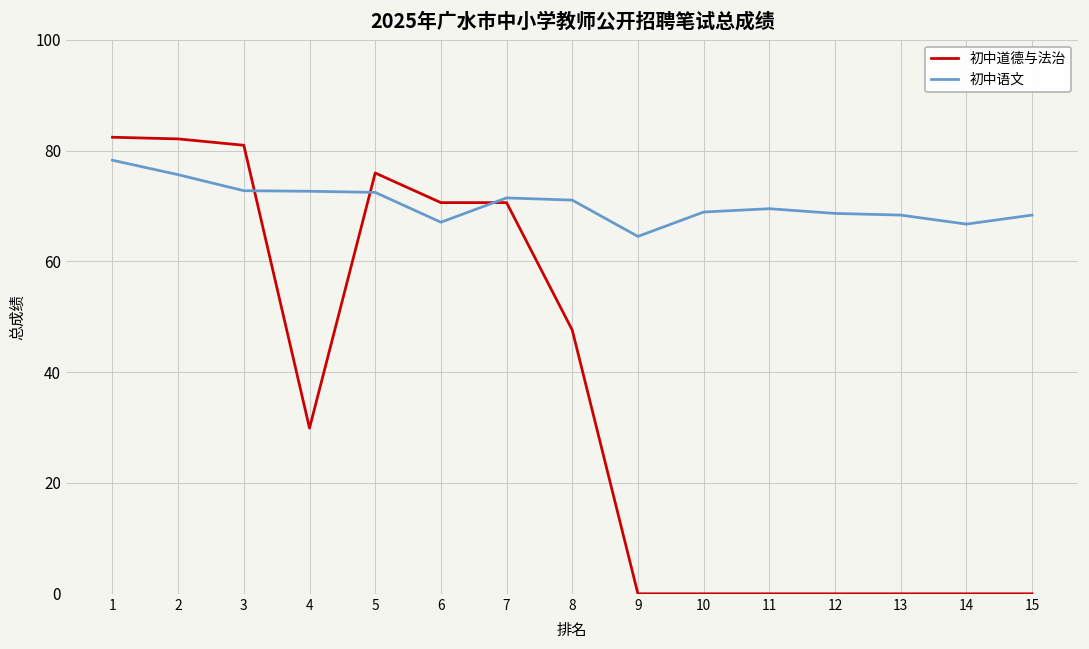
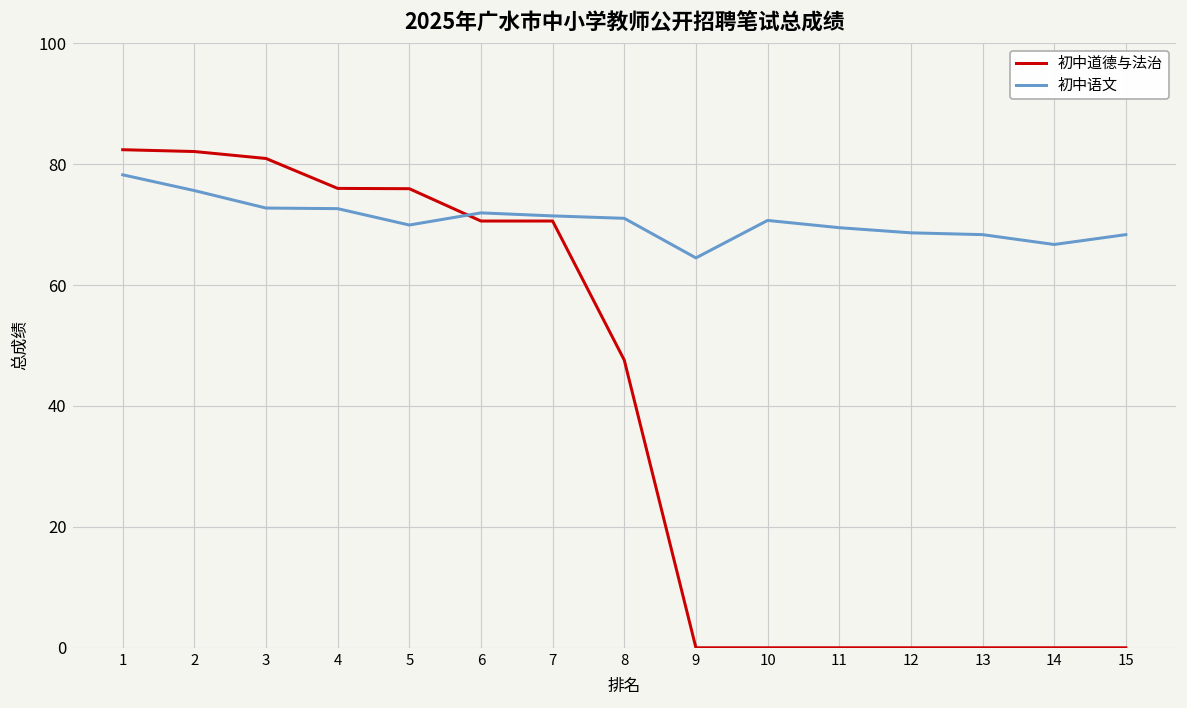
初中道德与法治, 4: 30 -> 76
初中语文, 5: 72 -> 70
初中语文, 6: 67 -> 72
初中语文, 10: 69 -> 71
